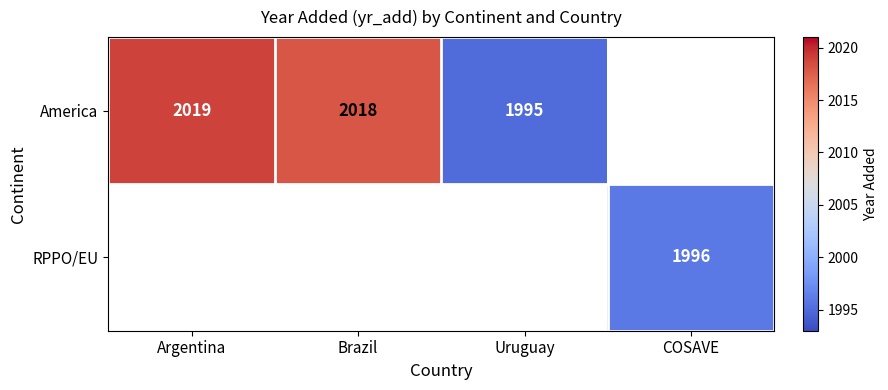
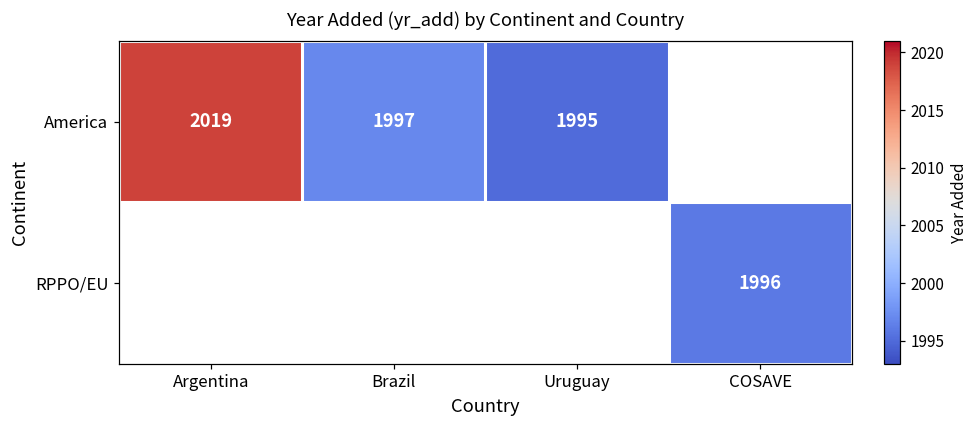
America, Brazil: 2018 -> 1997
